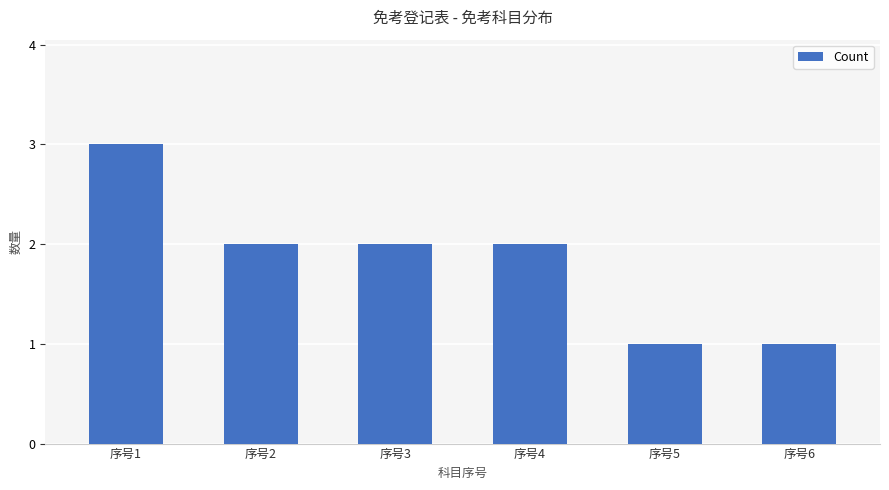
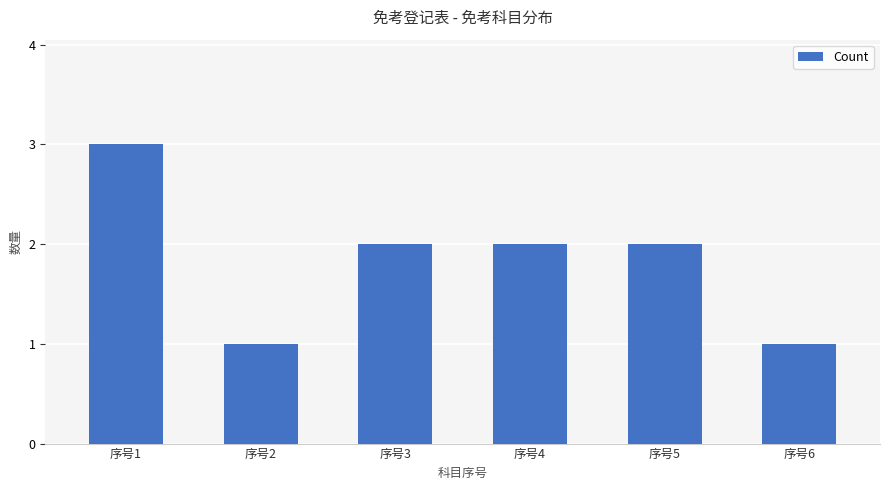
序号2: 2 -> 1
序号5: 1 -> 2
